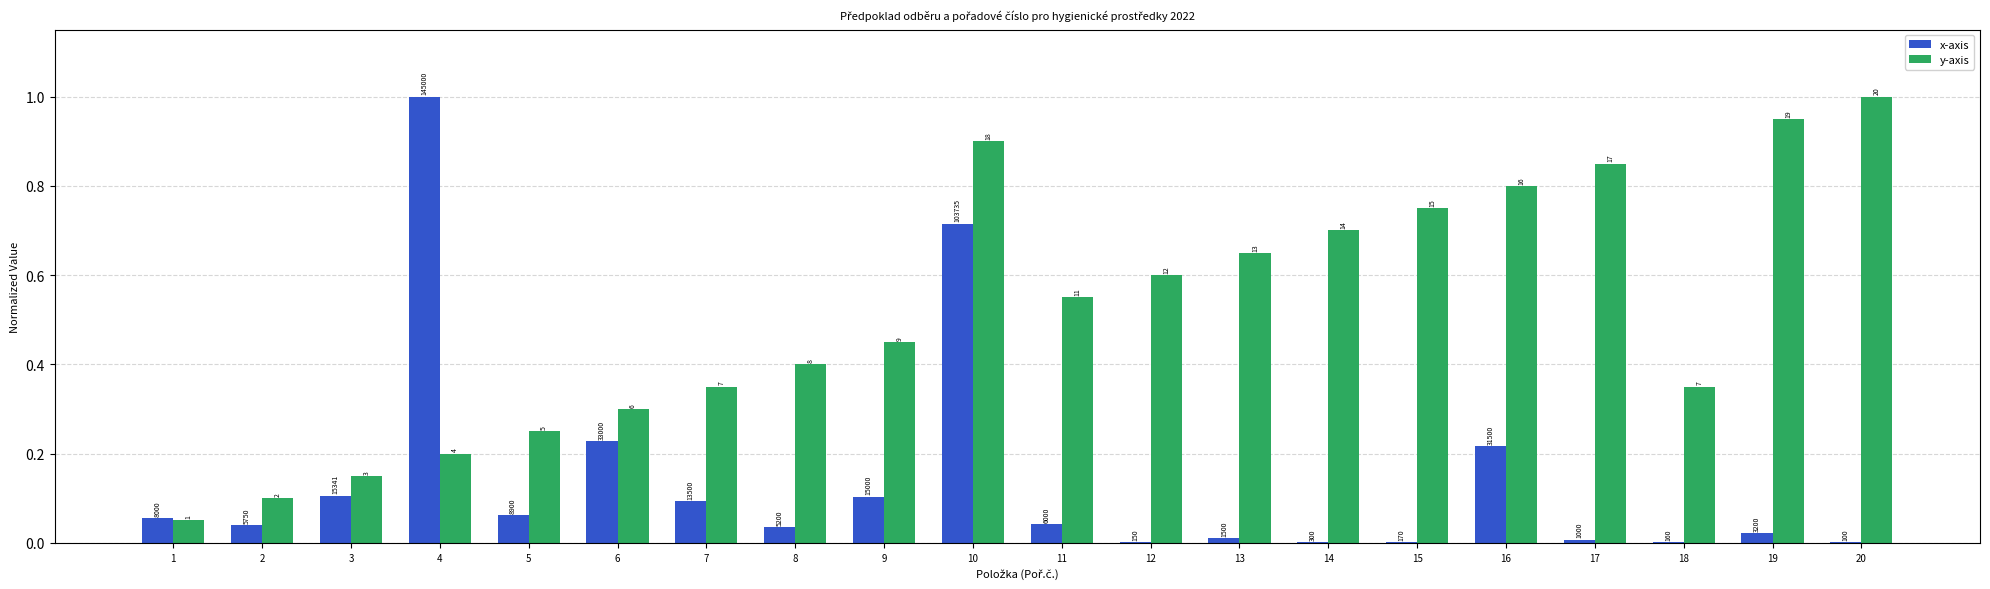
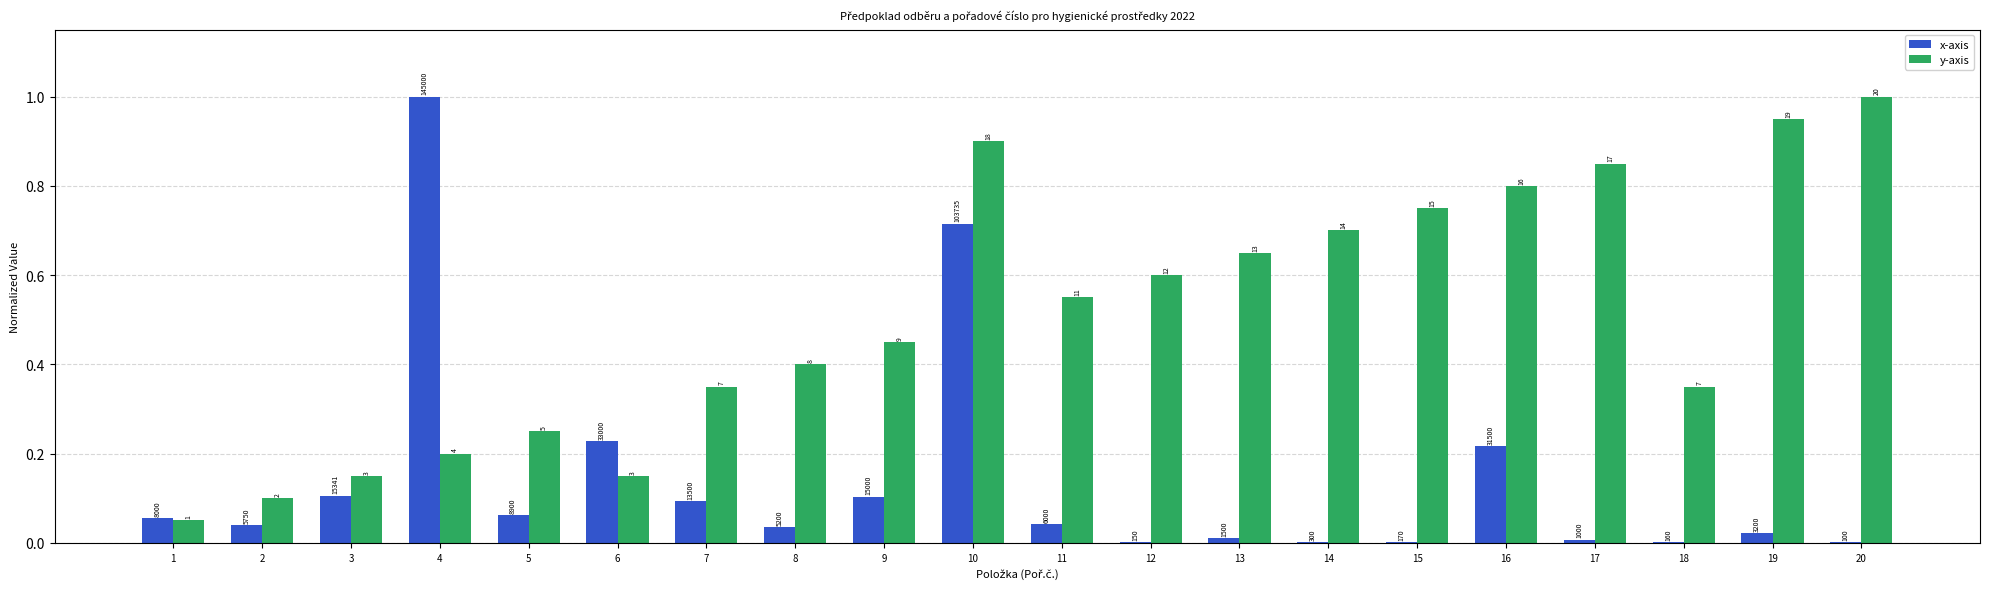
y-axis, 6: 6 -> 3
